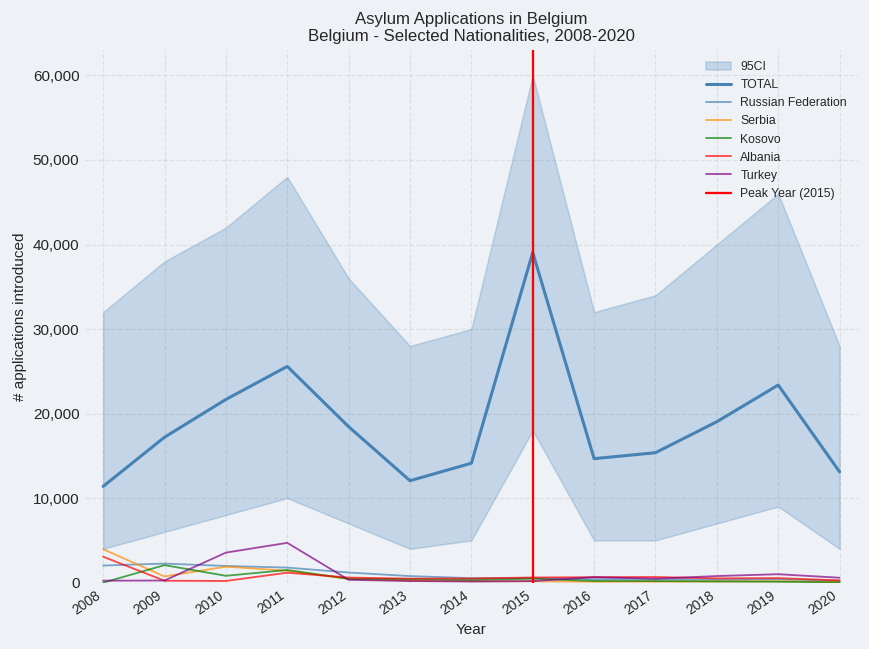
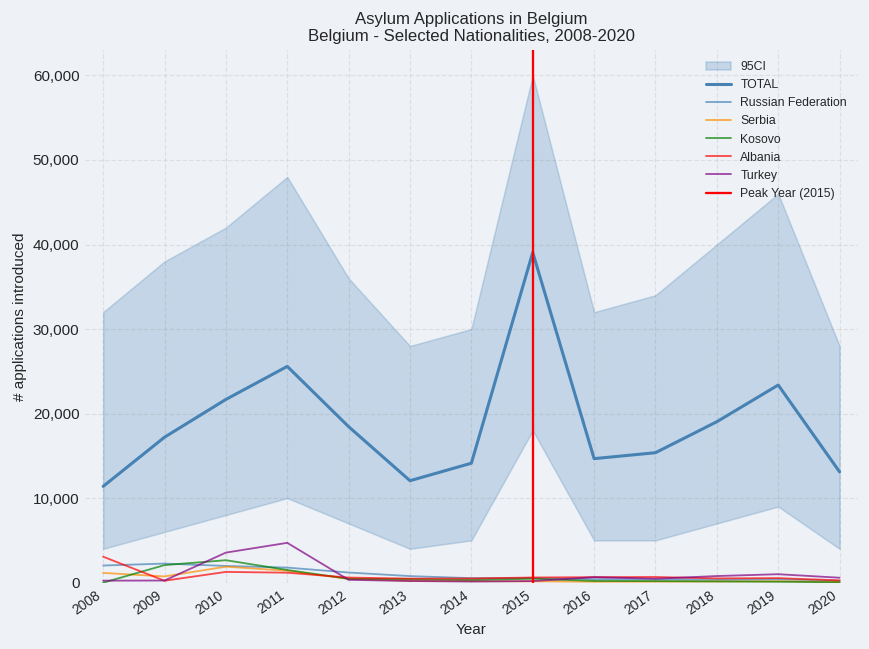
Serbia, 2008: 4,000 -> 1,000
Kosovo, 2010: 1,000 -> 3,000
Albania, 2010: 0 -> 1,000
